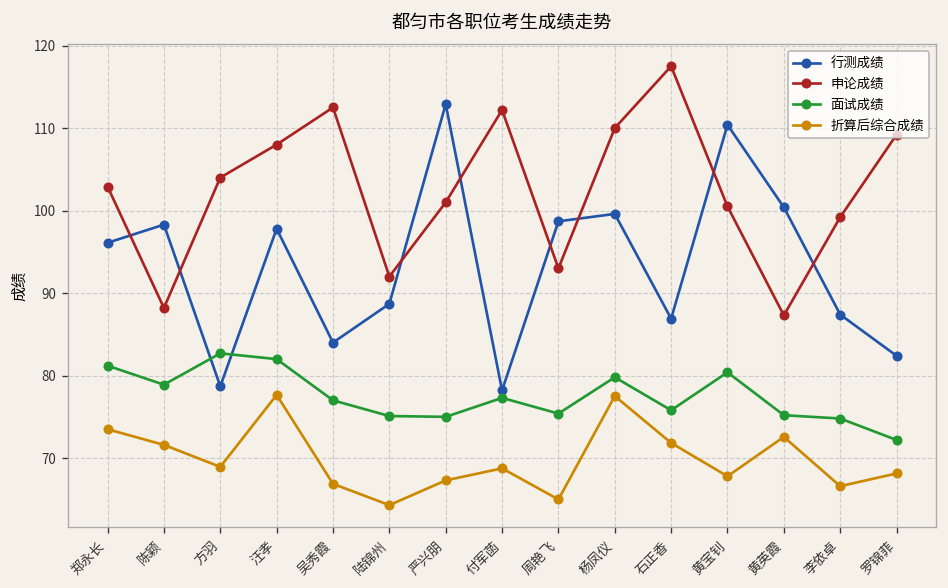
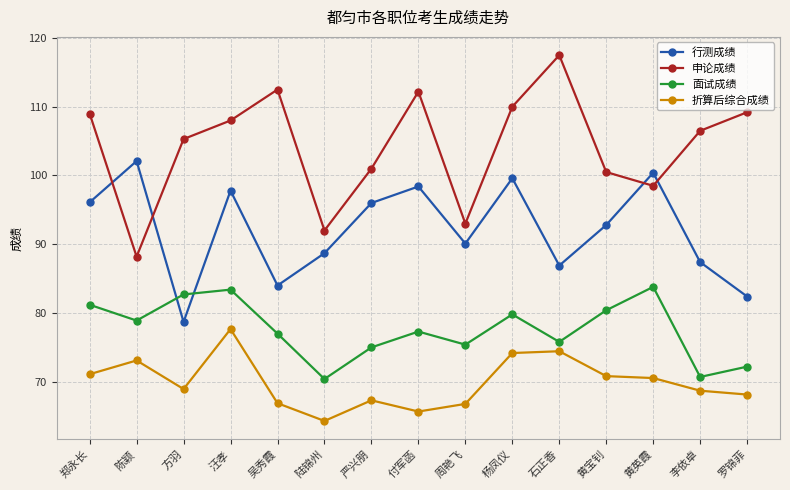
申论成绩, 郑永长: 103 -> 109
折算后综合成绩, 郑永长: 74 -> 71
行测成绩, 陈颖: 98 -> 102
折算后综合成绩, 陈颖: 72 -> 73
申论成绩, 方羽: 104 -> 105
面试成绩, 汪孝: 82 -> 83
面试成绩, 陆锦州: 75 -> 70
行测成绩, 严兴朋: 113 -> 96
行测成绩, 付军菡: 78 -> 98
折算后综合成绩, 付军菡: 69 -> 66
行测成绩, 周艳飞: 99 -> 90
折算后综合成绩, 周艳飞: 65 -> 67
折算后综合成绩, 杨凤仪: 78 -> 74
折算后综合成绩, 石正香: 72 -> 74
行测成绩, 黄宝钊: 110 -> 93
折算后综合成绩, 黄宝钊: 68 -> 71
申论成绩, 黄英霞: 87 -> 99
面试成绩, 黄英霞: 75 -> 84
折算后综合成绩, 黄英霞: 73 -> 71
申论成绩, 李依卓: 99 -> 107
面试成绩, 李依卓: 75 -> 71
折算后综合成绩, 李依卓: 67 -> 69
